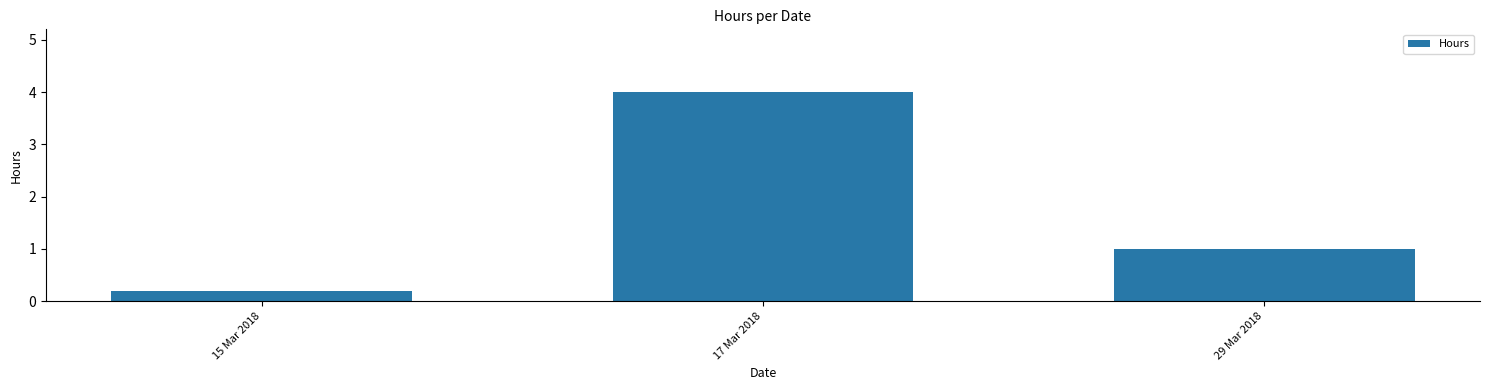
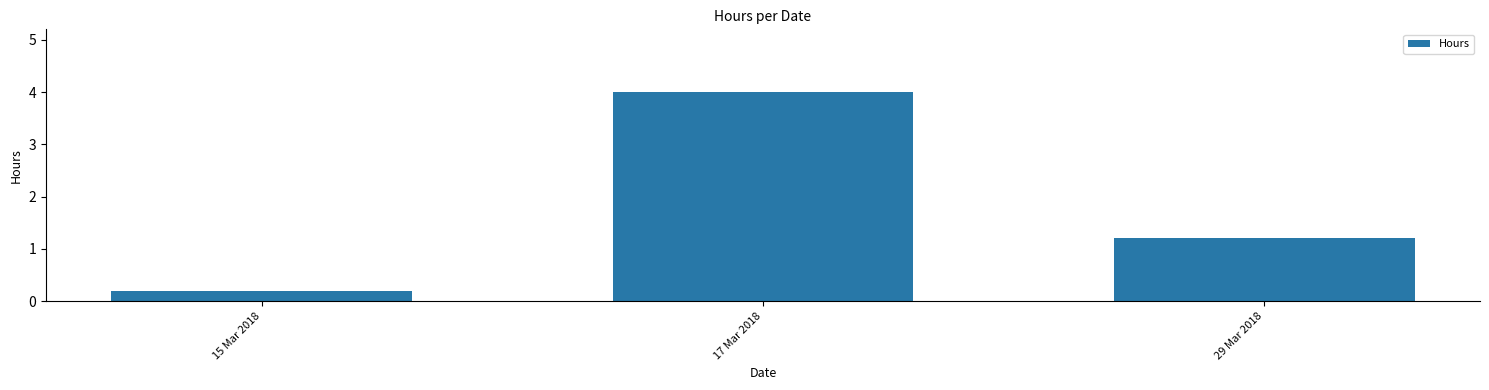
29 Mar 2018: 1.0 -> 1.2
